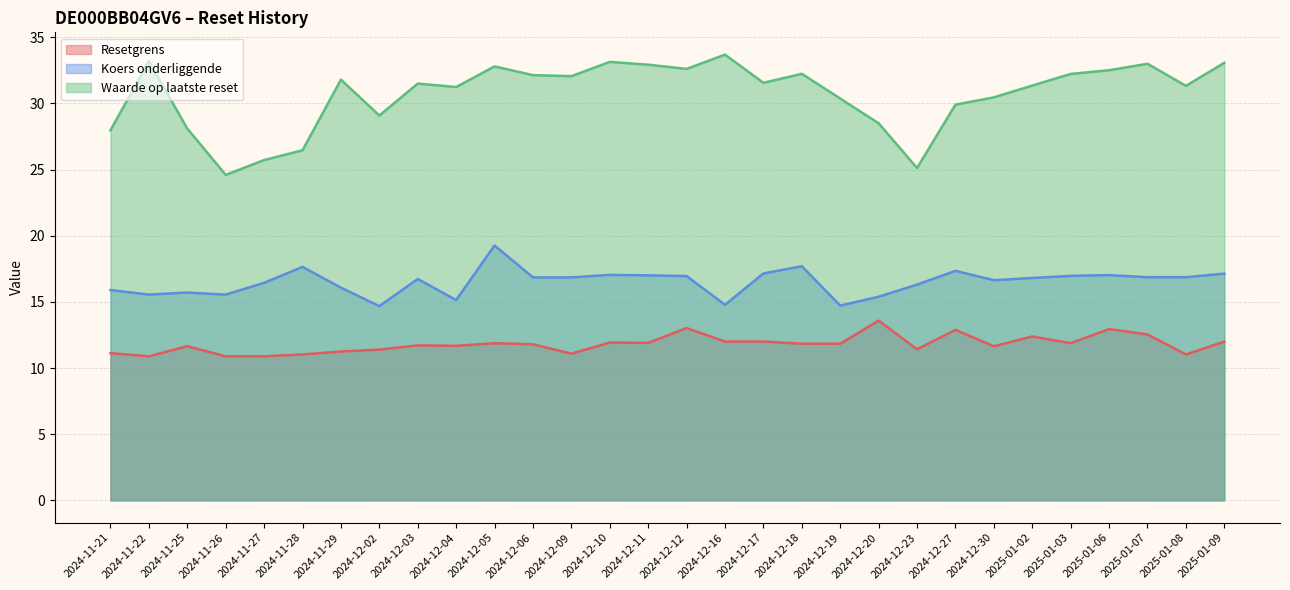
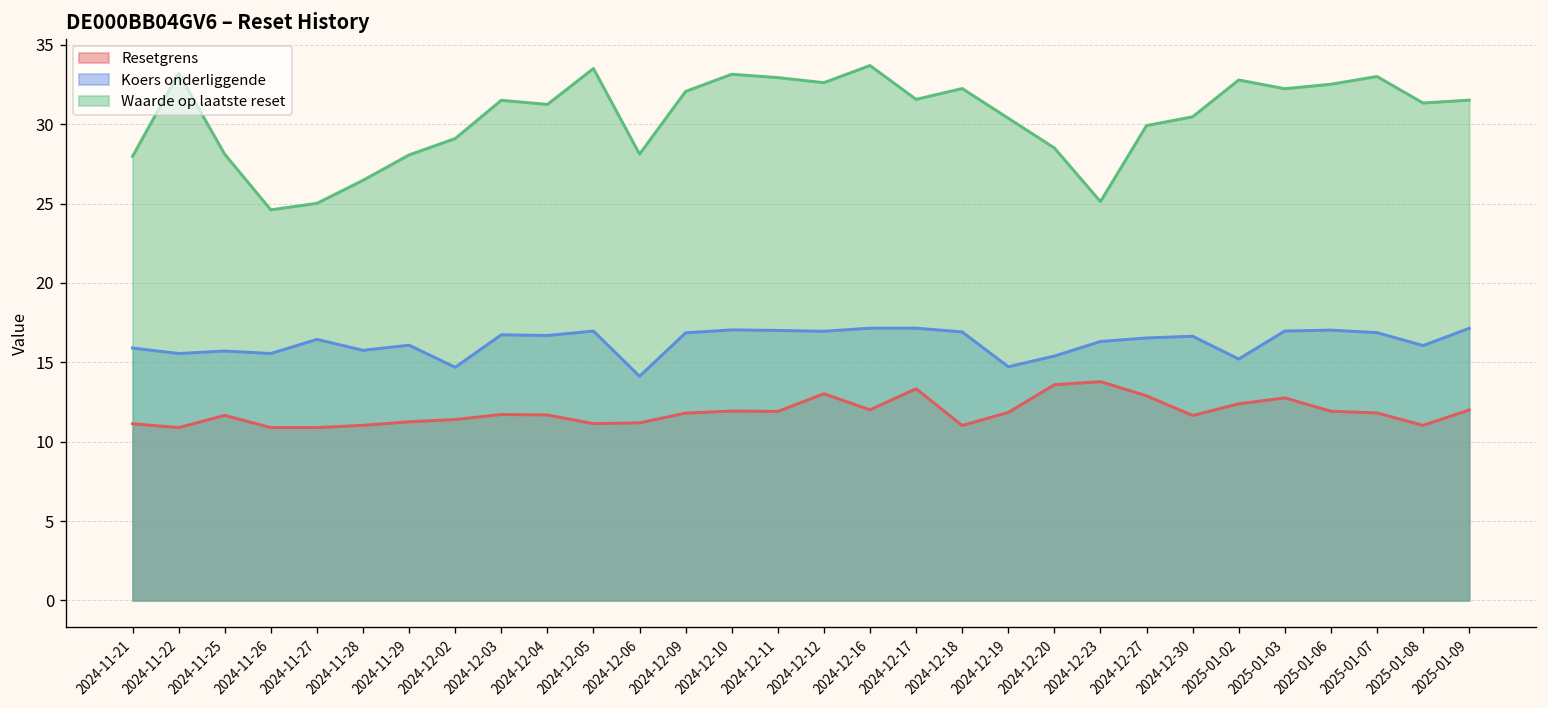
Waarde op laatste reset, 2024-11-27: 25.7 -> 25.0
Koers onderliggende, 2024-11-28: 17.6 -> 15.8
Waarde op laatste reset, 2024-11-29: 31.8 -> 28.1
Koers onderliggende, 2024-12-04: 15.1 -> 16.7
Resetgrens, 2024-12-05: 11.9 -> 11.1
Koers onderliggende, 2024-12-05: 19.3 -> 17.0
Waarde op laatste reset, 2024-12-05: 32.8 -> 33.5
Resetgrens, 2024-12-06: 11.8 -> 11.2
Koers onderliggende, 2024-12-06: 16.9 -> 14.1
Waarde op laatste reset, 2024-12-06: 32.1 -> 28.1
Resetgrens, 2024-12-09: 11.1 -> 11.8
Koers onderliggende, 2024-12-16: 14.8 -> 17.1
Resetgrens, 2024-12-17: 12.0 -> 13.3
Resetgrens, 2024-12-18: 11.8 -> 11.0
Koers onderliggende, 2024-12-18: 17.7 -> 16.9
Resetgrens, 2024-12-23: 11.4 -> 13.8
Koers onderliggende, 2024-12-27: 17.3 -> 16.5
Koers onderliggende, 2025-01-02: 16.8 -> 15.2
Waarde op laatste reset, 2025-01-02: 31.4 -> 32.8
Resetgrens, 2025-01-03: 11.9 -> 12.8
Resetgrens, 2025-01-06: 12.9 -> 11.9
Resetgrens, 2025-01-07: 12.5 -> 11.8
Koers onderliggende, 2025-01-08: 16.9 -> 16.1
Waarde op laatste reset, 2025-01-09: 33.1 -> 31.5
